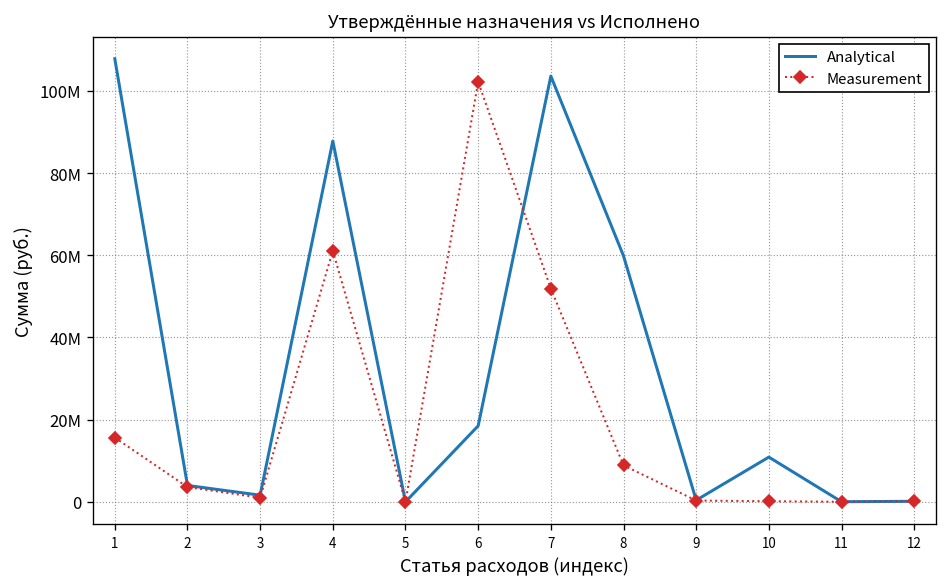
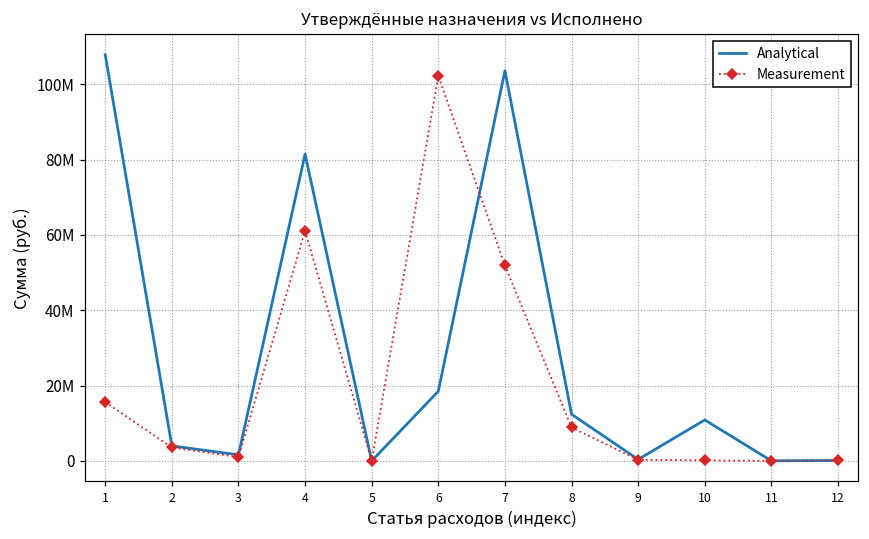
Analytical, 4: 88000000 -> 81000000
Analytical, 8: 60000000 -> 12000000
